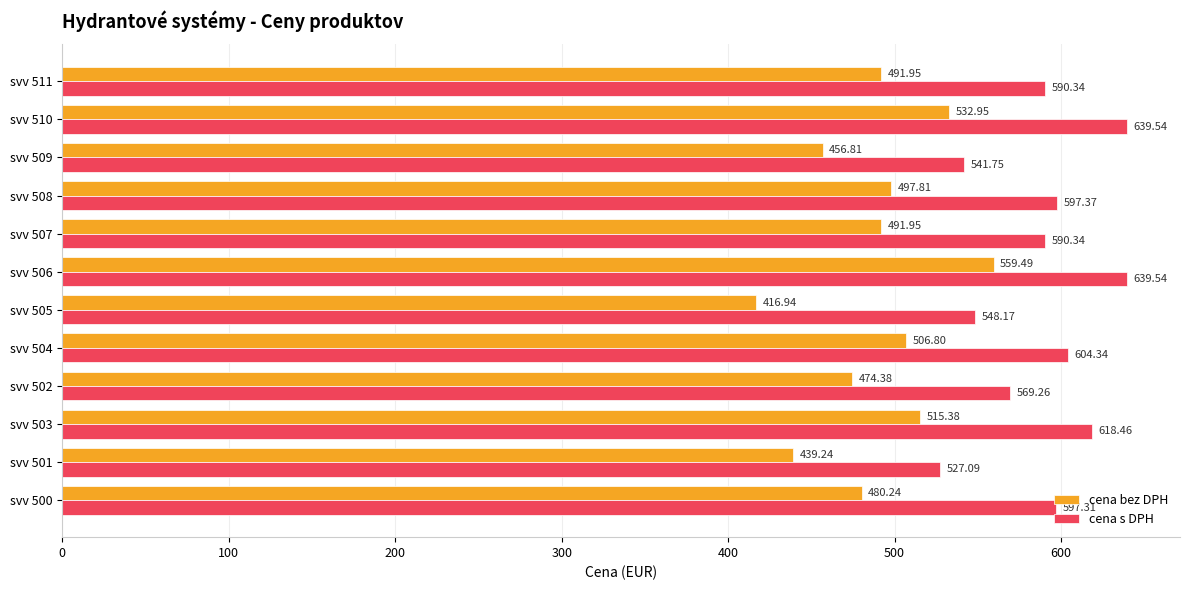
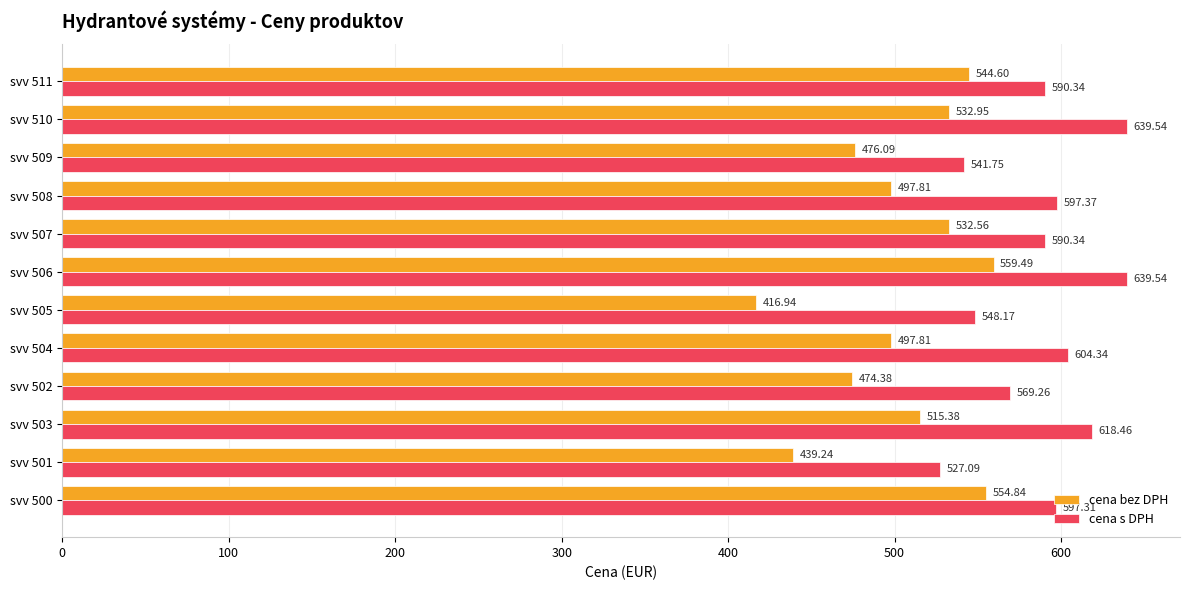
cena bez DPH, svv 511: 491.95 -> 544.60
cena bez DPH, svv 509: 456.81 -> 476.09
cena bez DPH, svv 507: 491.95 -> 532.56
cena bez DPH, svv 504: 506.80 -> 497.81
cena bez DPH, svv 500: 480.24 -> 554.84
